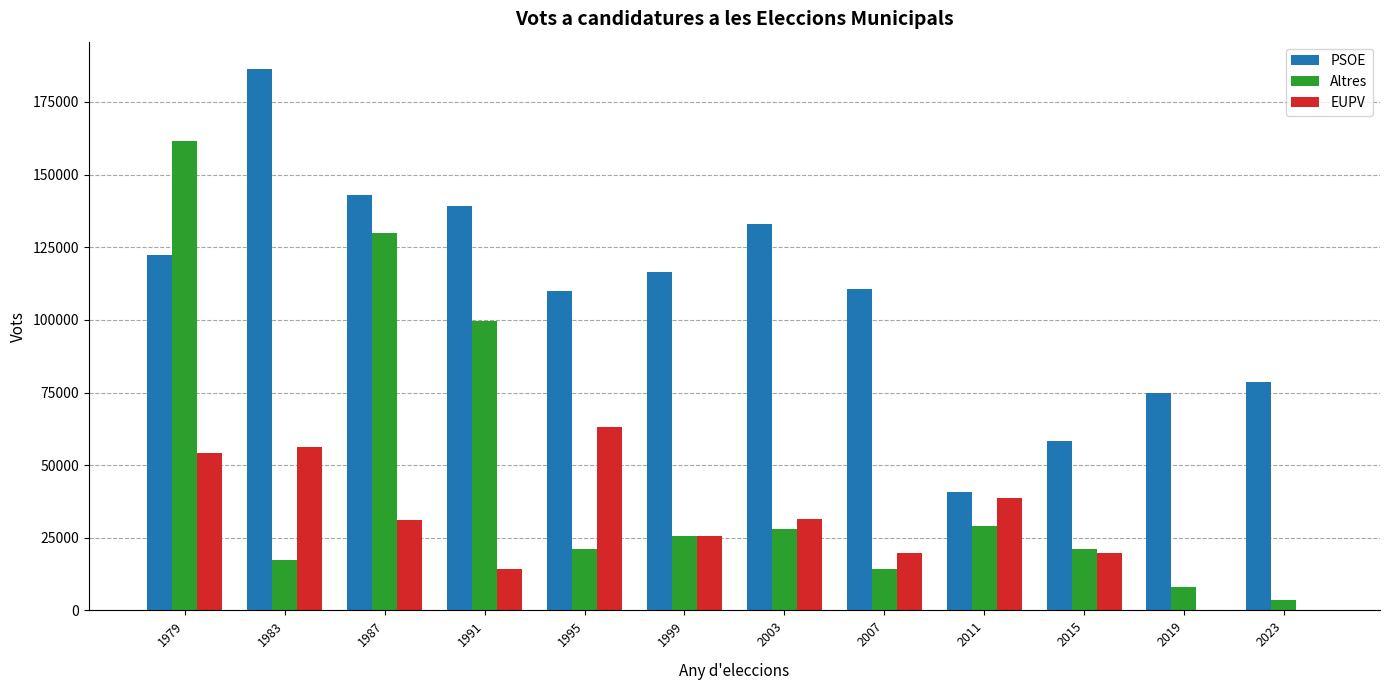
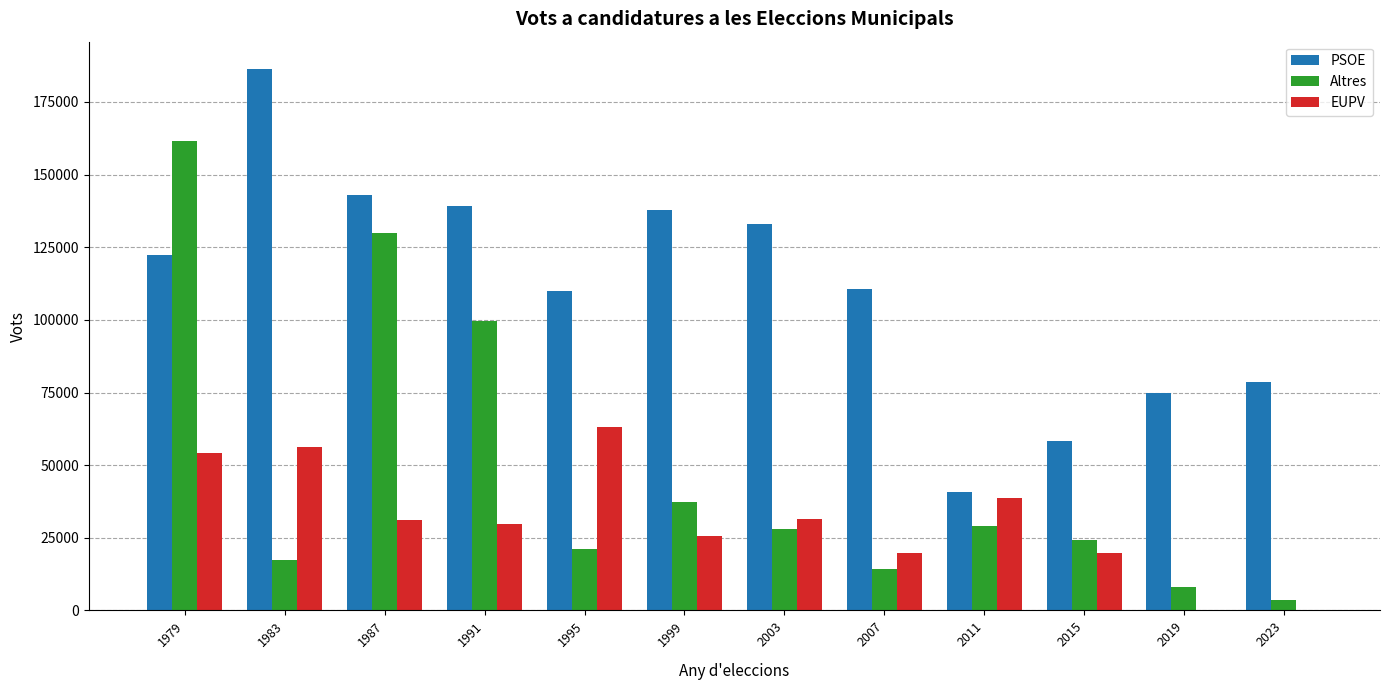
EUPV, 1991: 14000 -> 30000
PSOE, 1999: 116000 -> 138000
Altres, 1999: 26000 -> 37000
Altres, 2015: 21000 -> 24000
